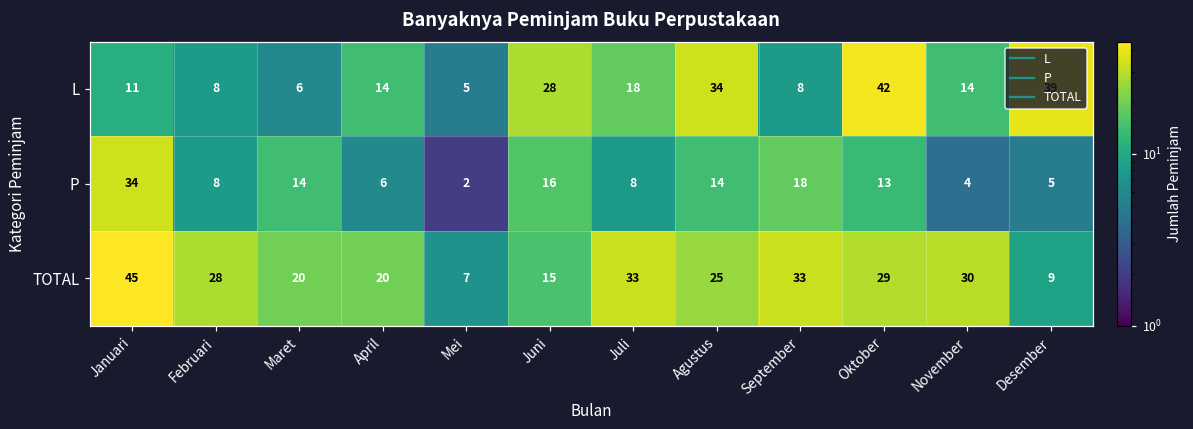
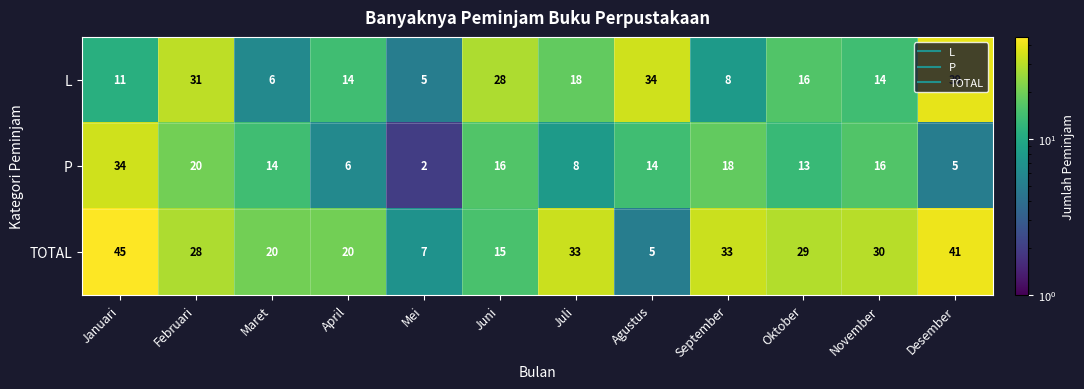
L, Februari: 8 -> 31
L, Oktober: 42 -> 16
P, Februari: 8 -> 20
P, November: 4 -> 16
TOTAL, Agustus: 25 -> 5
TOTAL, Desember: 9 -> 41
